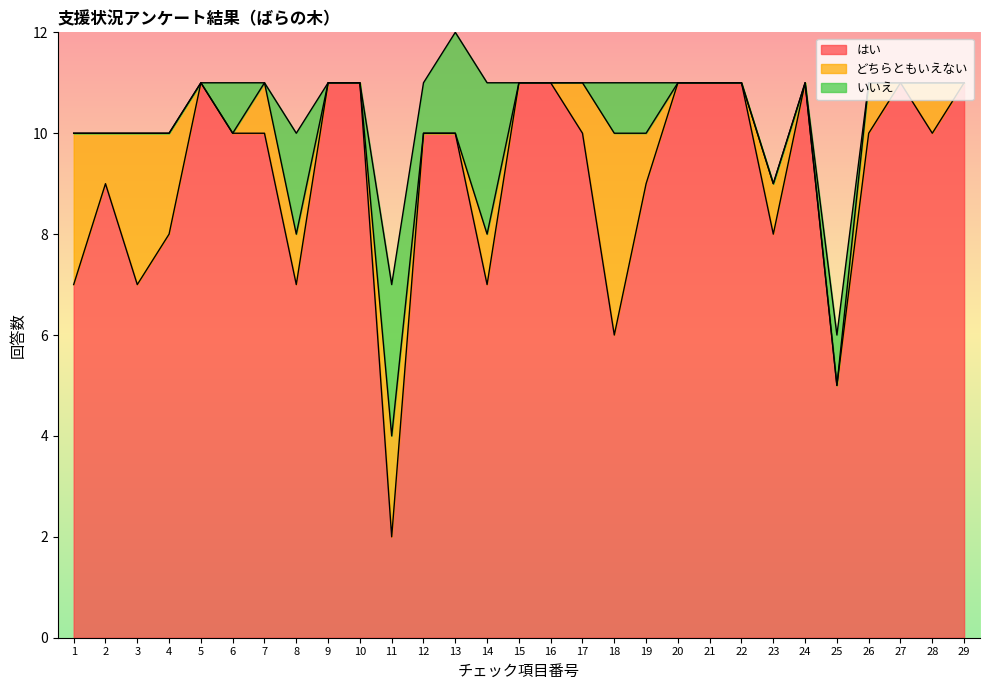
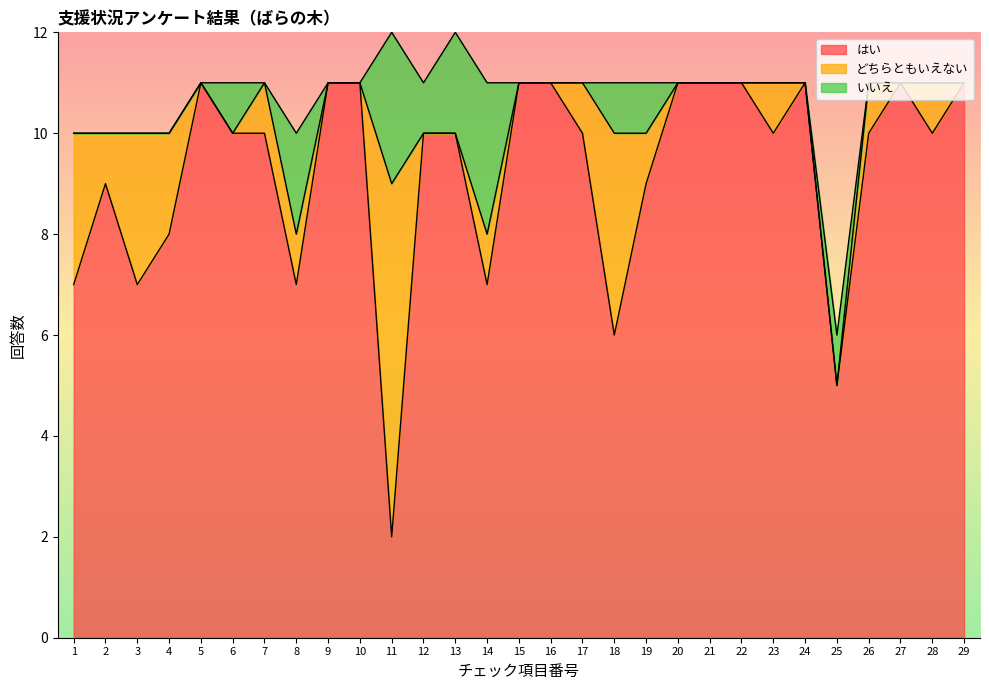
どちらともいえない, 11: 2 -> 7
はい, 23: 8 -> 10
